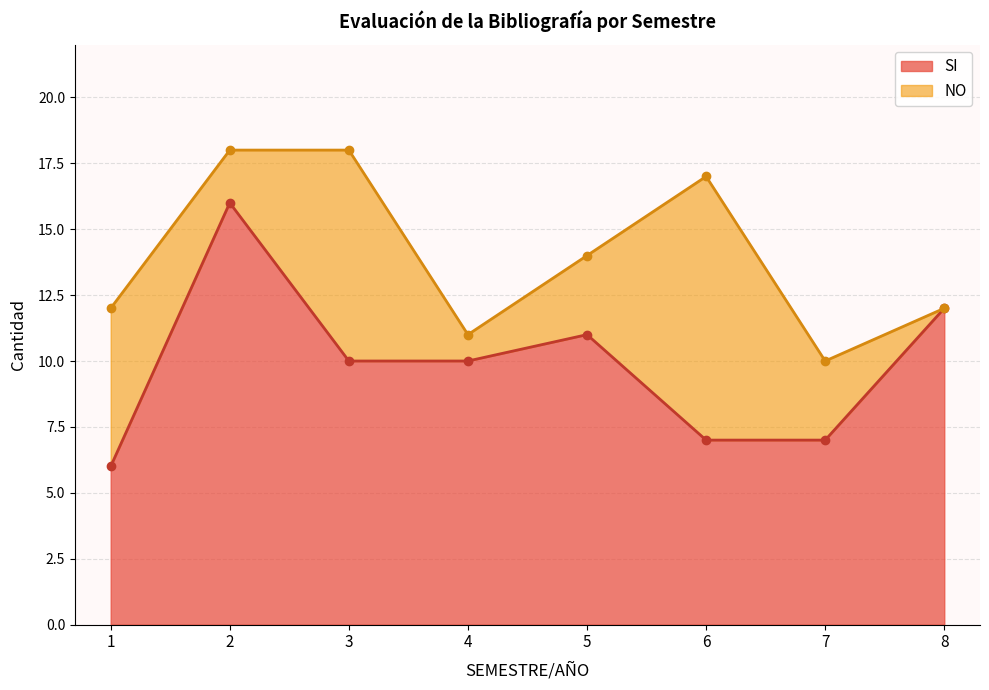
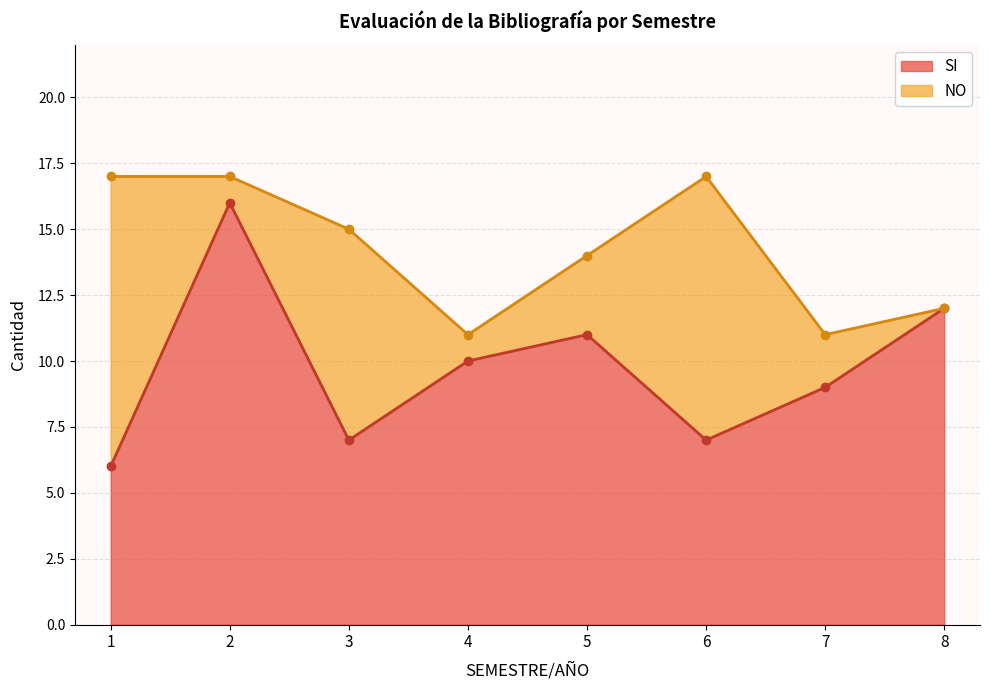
NO, 1: 6 -> 11
NO, 2: 2 -> 1
SI, 3: 10 -> 7
SI, 7: 7 -> 9
NO, 7: 3 -> 2
